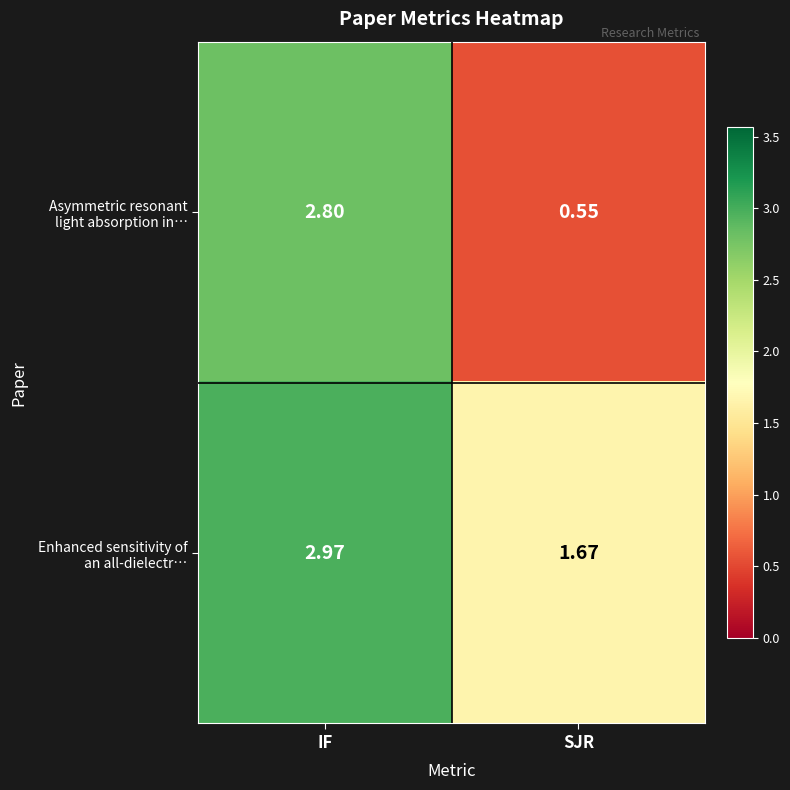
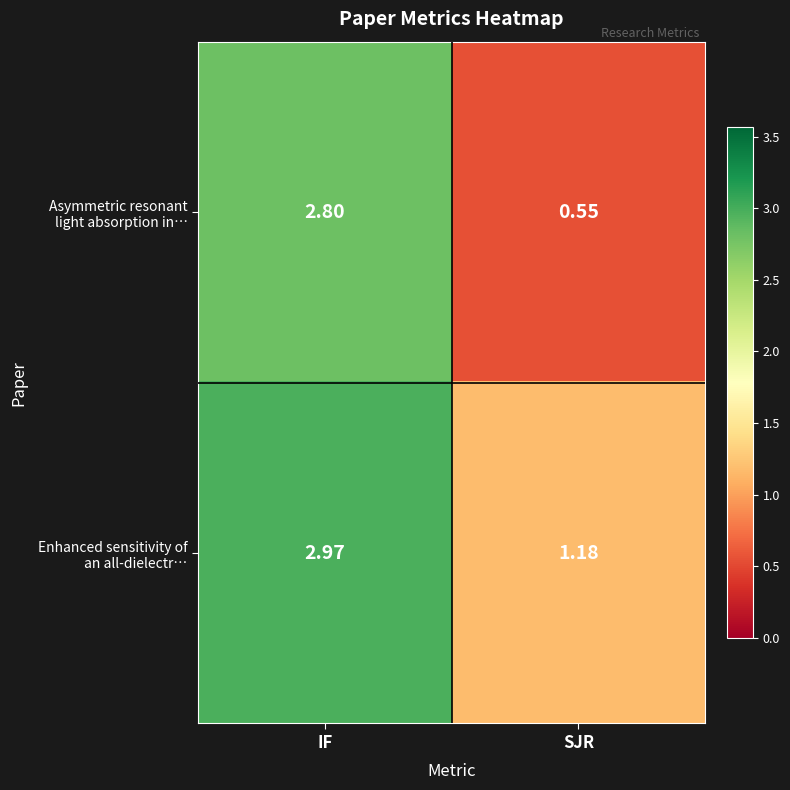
Enhanced sensitivity of an all-dielectr…, SJR: 1.67 -> 1.18
